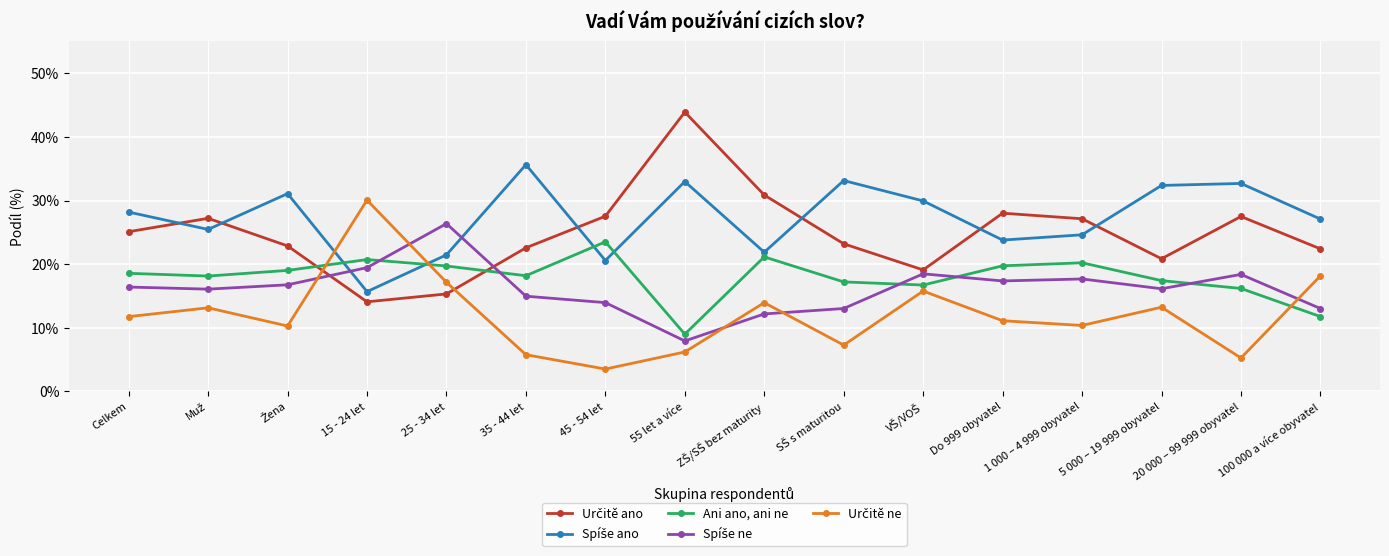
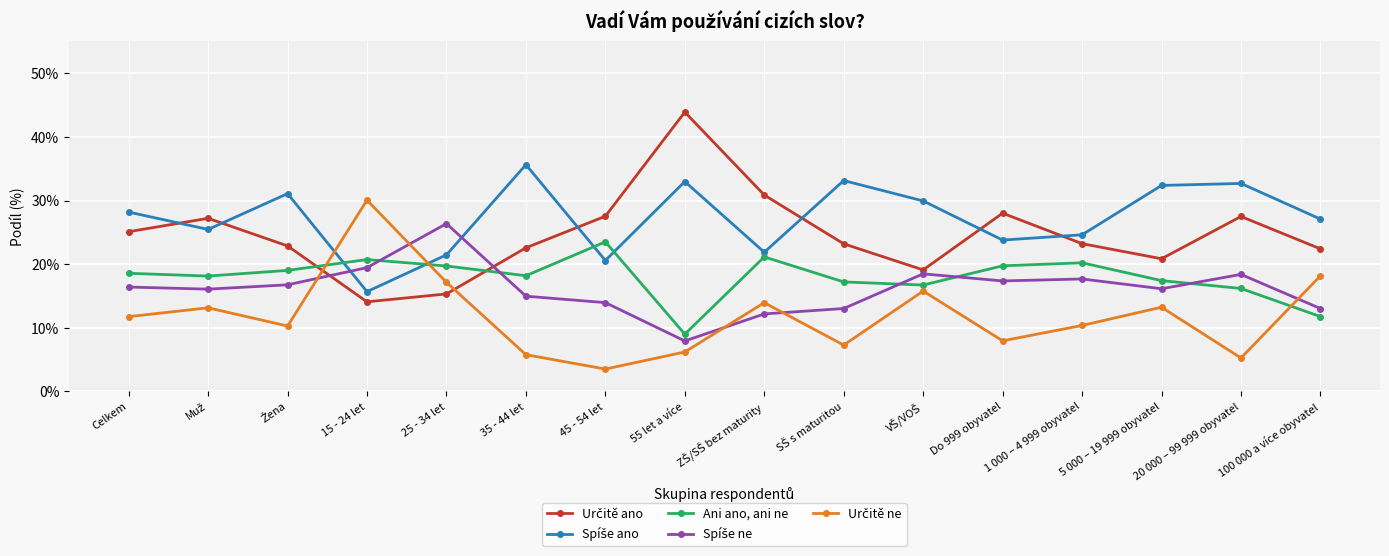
Určitě ne, Do 999 obyvatel: 11% -> 8%
Určitě ano, 1 000 – 4 999 obyvatel: 27% -> 23%
